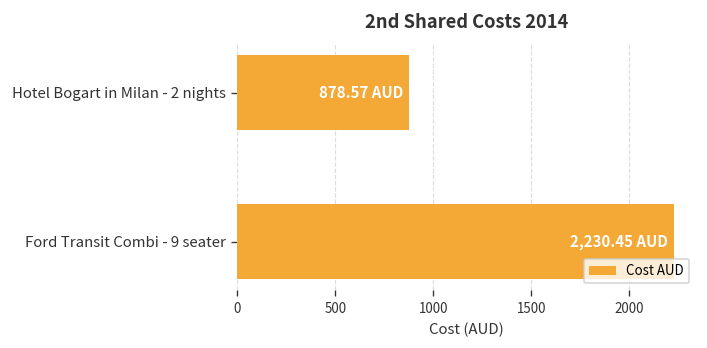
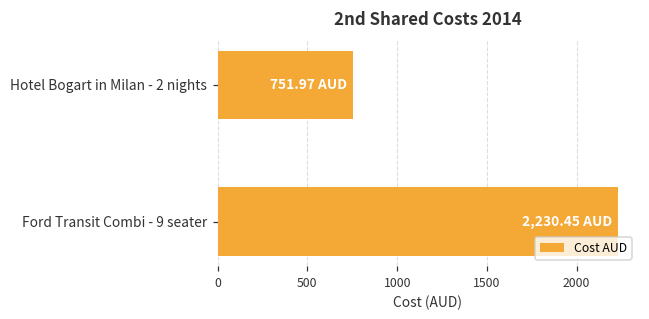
Hotel Bogart in Milan - 2 nights: 878.57 -> 751.97
